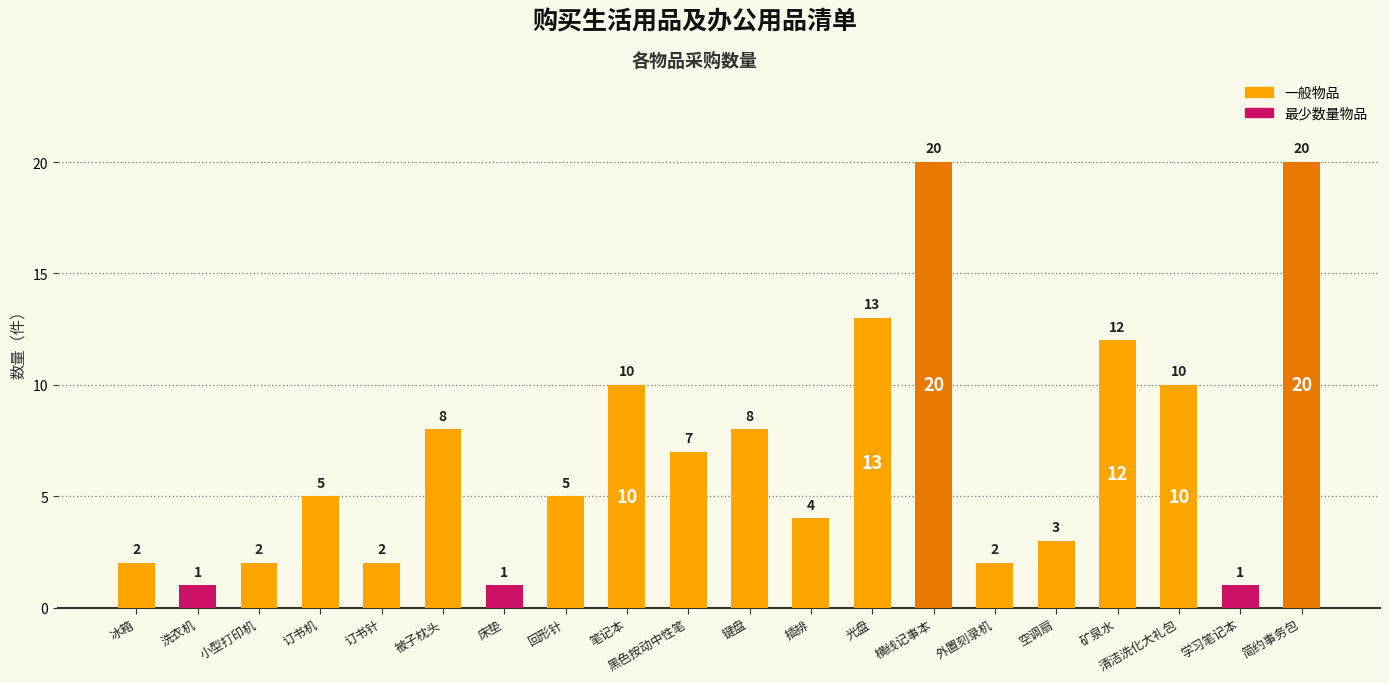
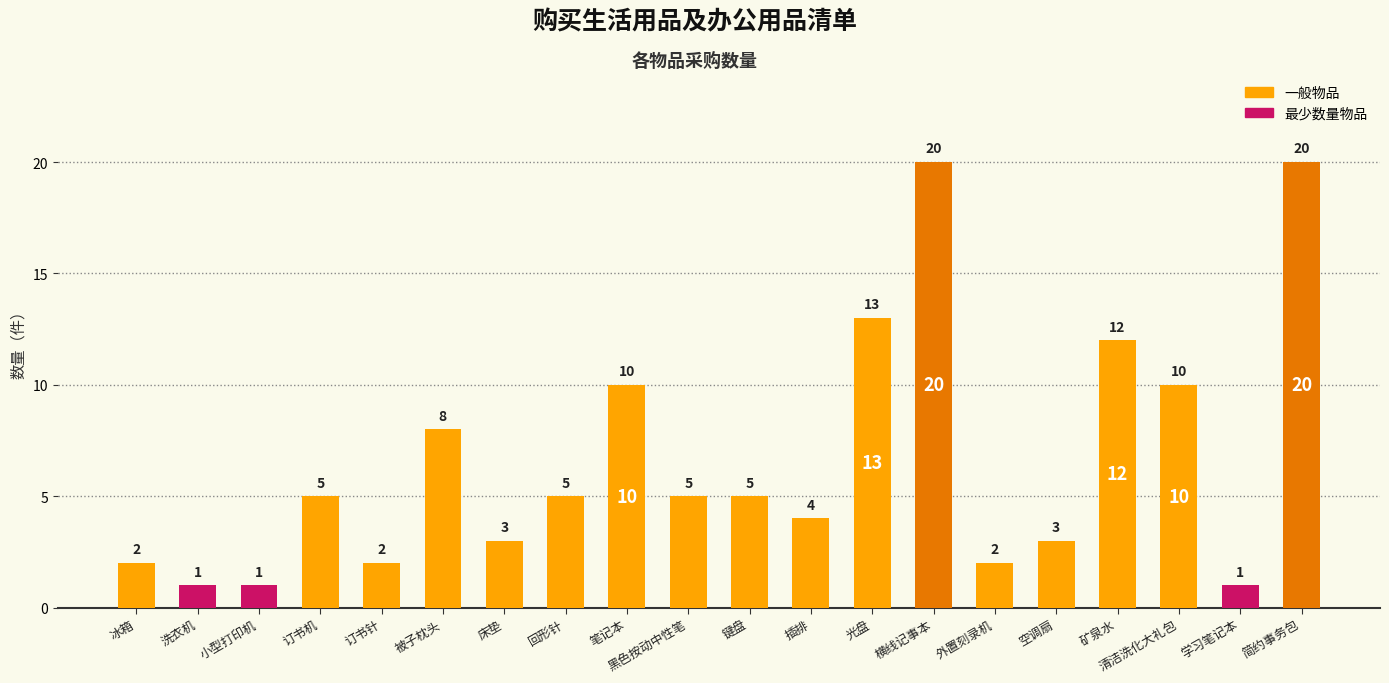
小型打印机: 2 -> 1
床垫: 1 -> 3
黑色按动中性笔: 7 -> 5
键盘: 8 -> 5
